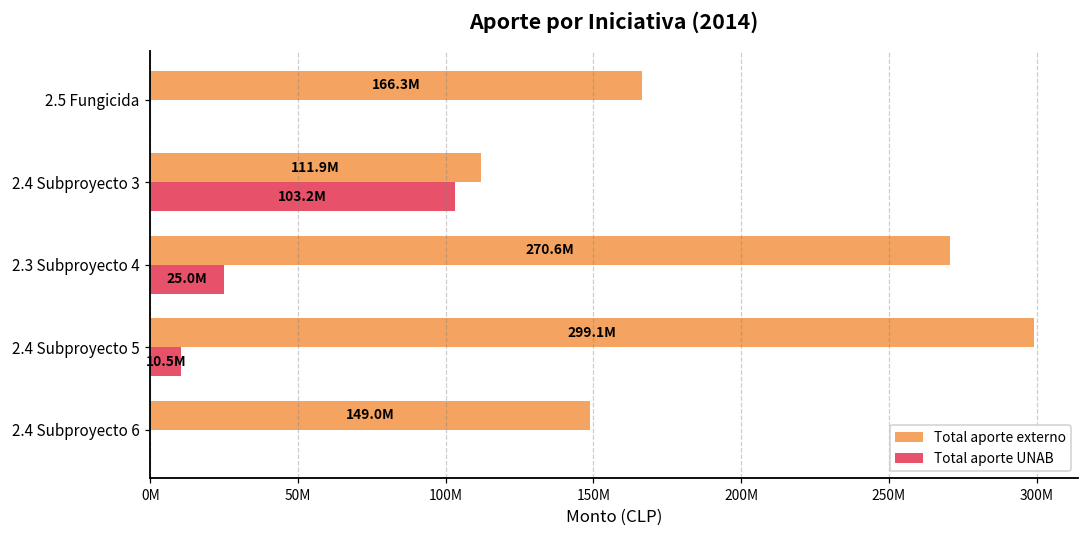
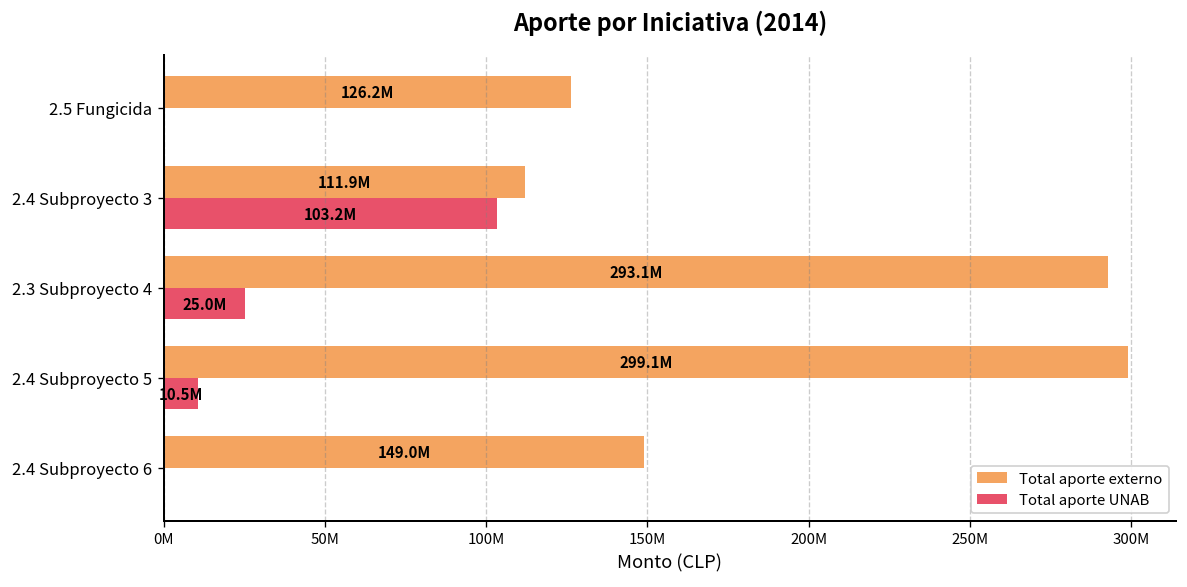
Total aporte externo, 2.5 Fungicida: 166.3M -> 126.2M
Total aporte externo, 2.3 Subproyecto 4: 270.6M -> 293.1M
